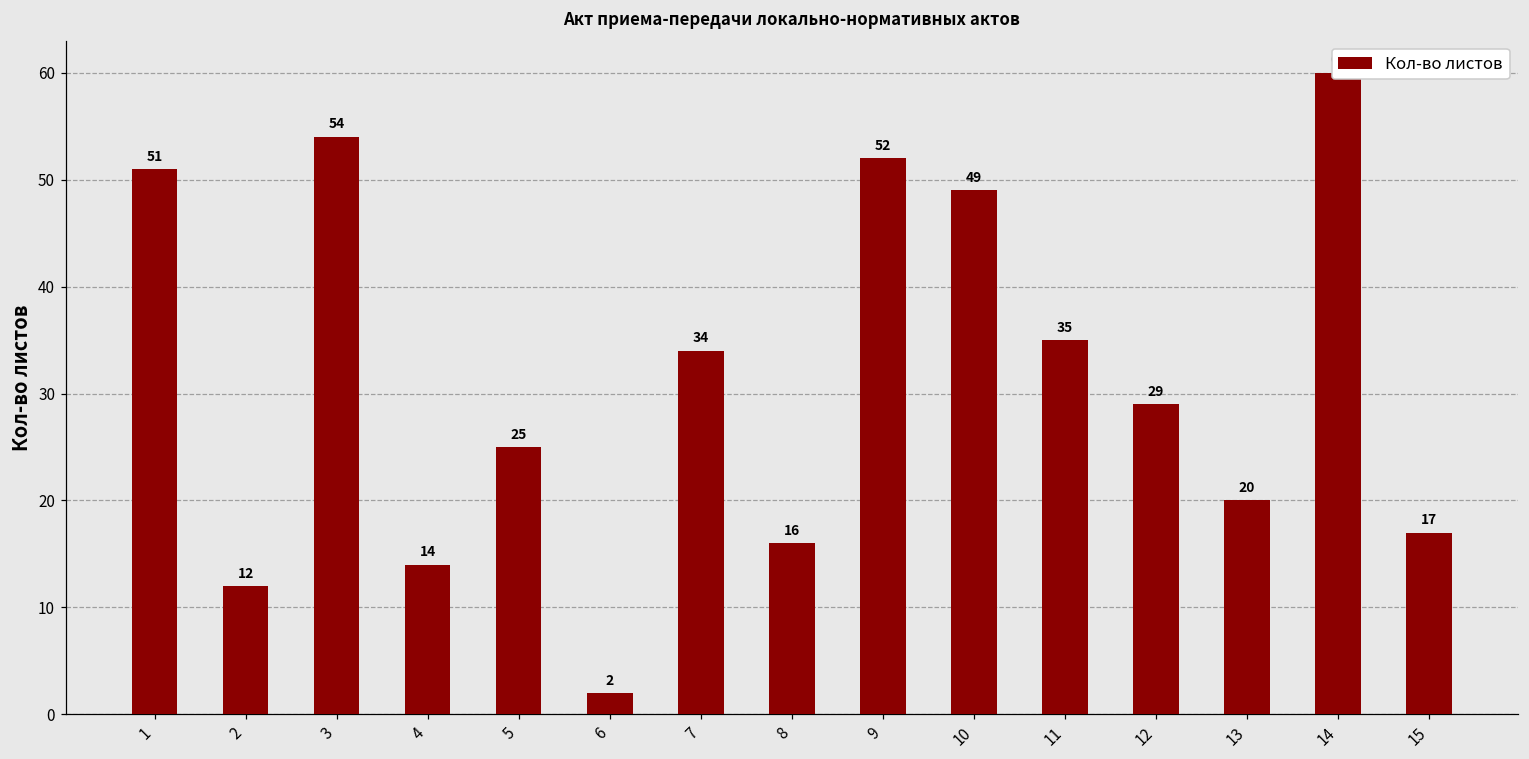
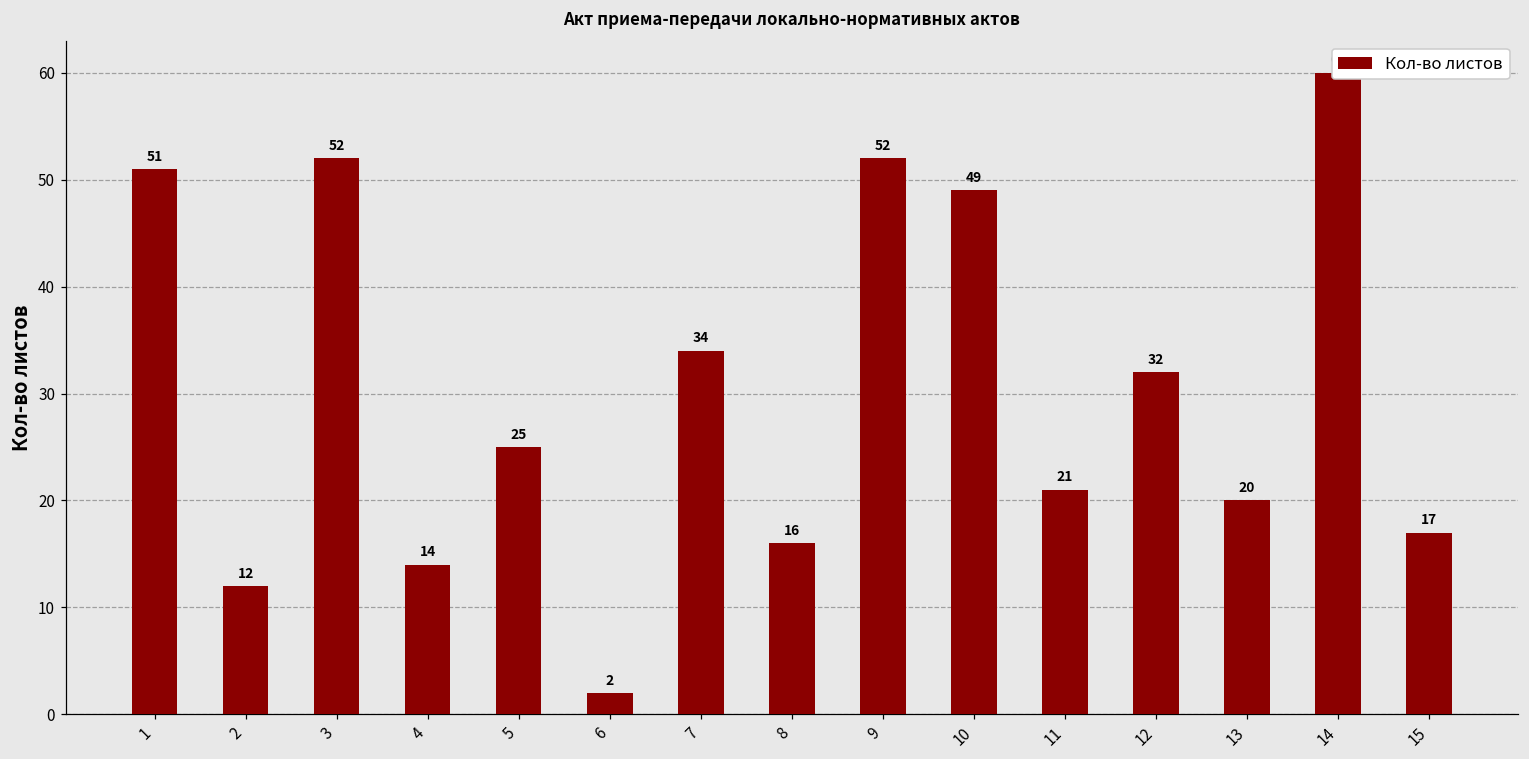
3: 54 -> 52
11: 35 -> 21
12: 29 -> 32
